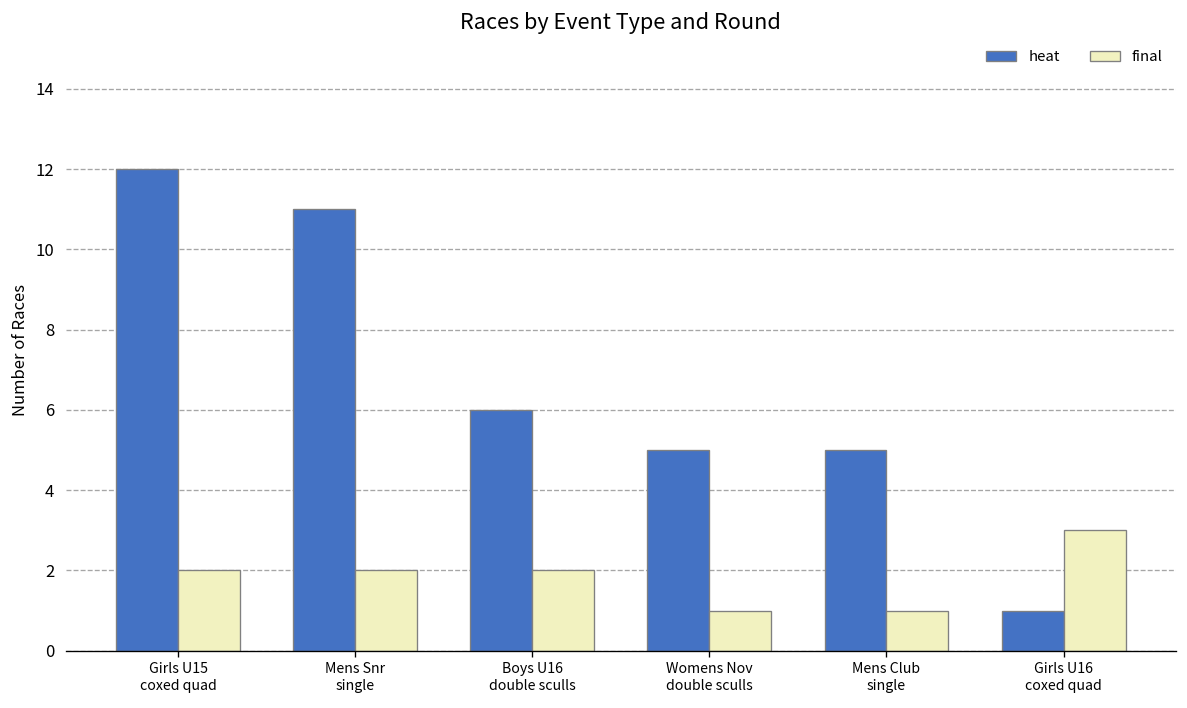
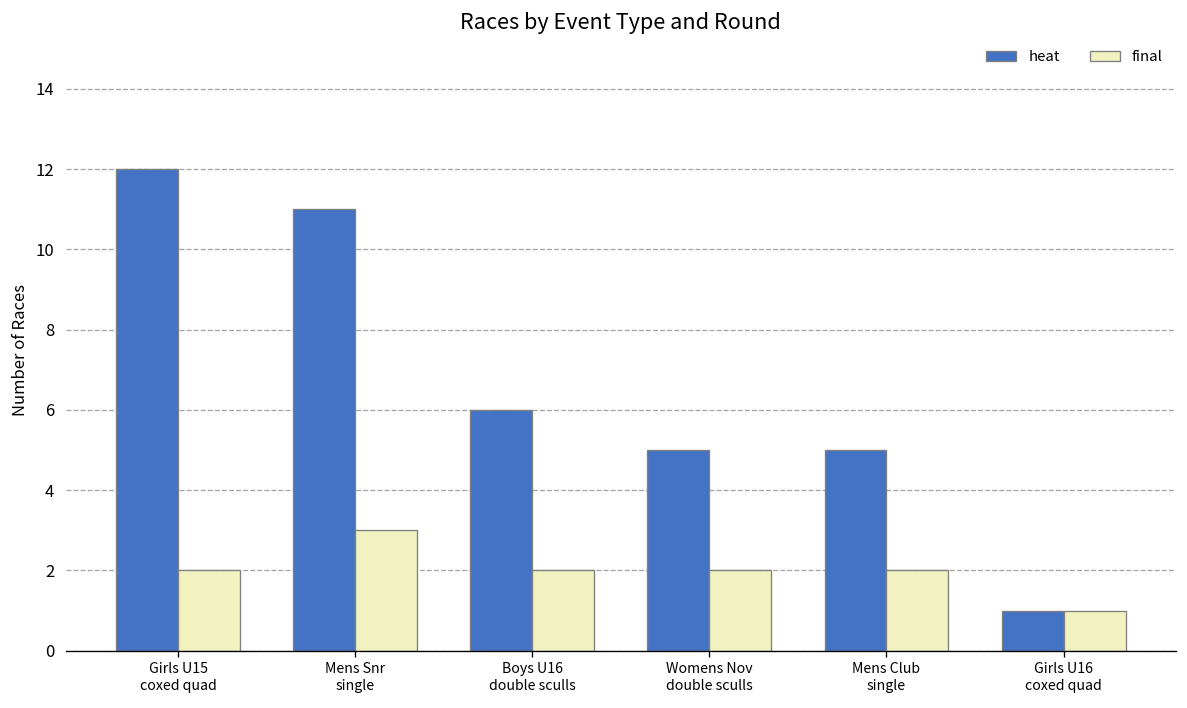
final, Mens Snr single: 2 -> 3
final, Womens Nov double sculls: 1 -> 2
final, Mens Club single: 1 -> 2
final, Girls U16 coxed quad: 3 -> 1
